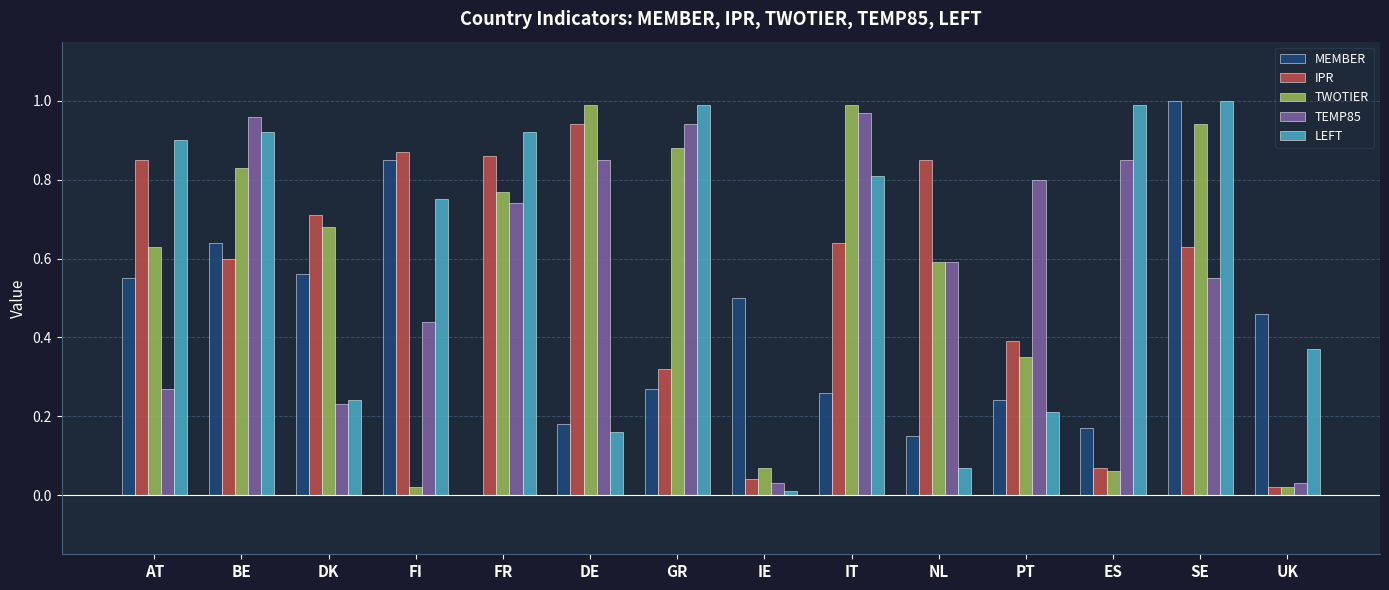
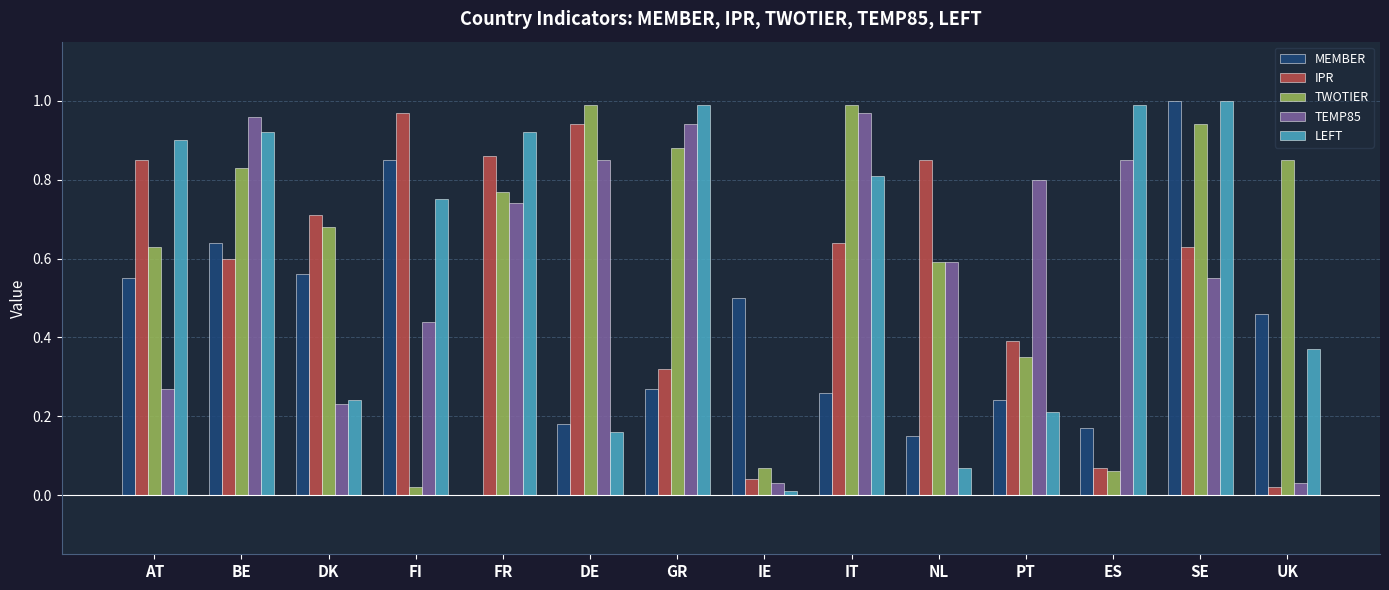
IPR, FI: 0.87 -> 0.97
TWOTIER, UK: 0.02 -> 0.85
